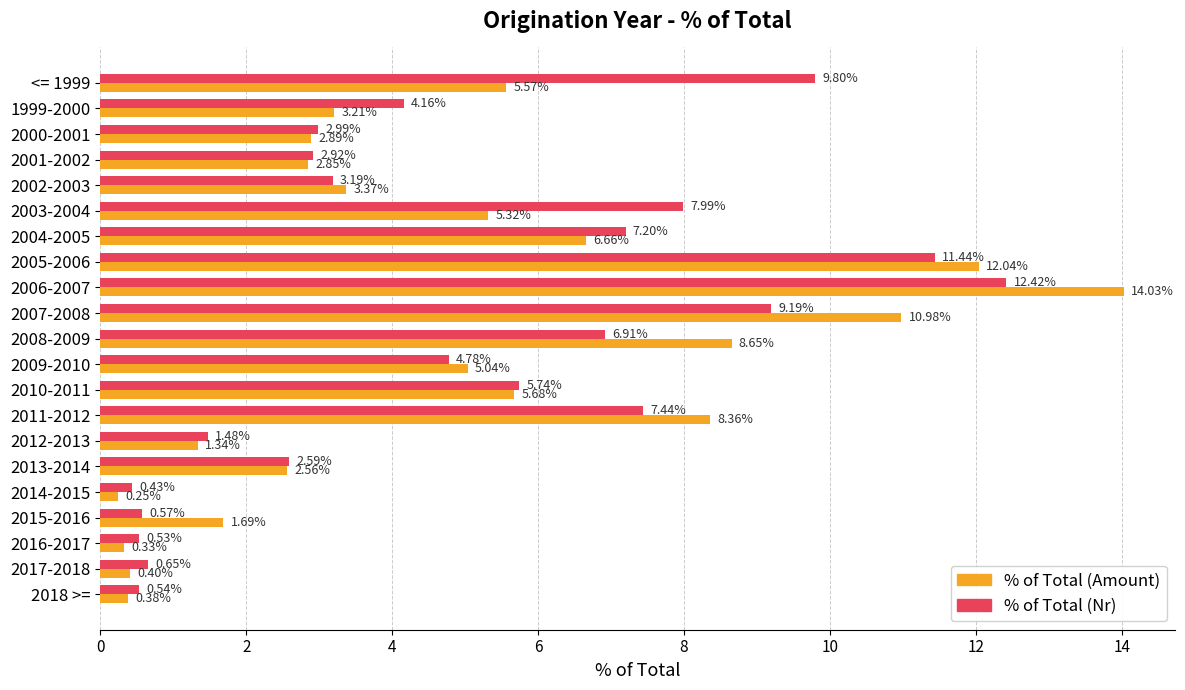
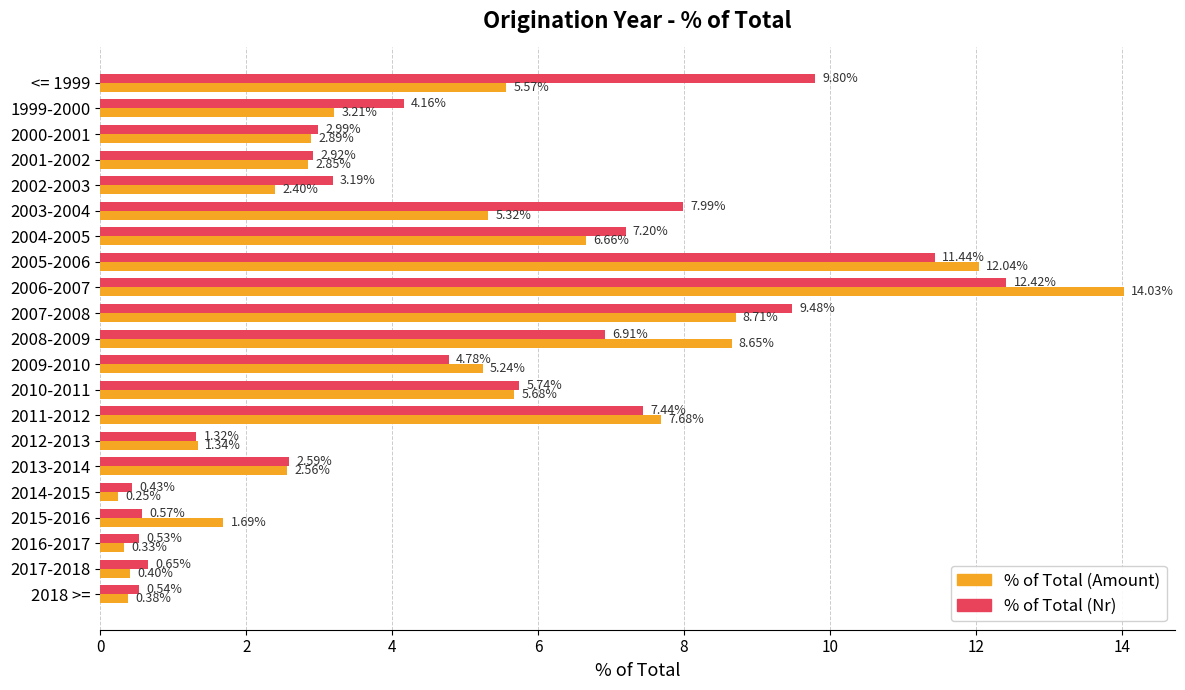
% of Total (Amount), 2002-2003: 3.37% -> 2.40%
% of Total (Nr), 2007-2008: 9.19% -> 9.48%
% of Total (Amount), 2007-2008: 10.98% -> 8.71%
% of Total (Amount), 2009-2010: 5.04% -> 5.24%
% of Total (Amount), 2011-2012: 8.36% -> 7.68%
% of Total (Nr), 2012-2013: 1.48% -> 1.32%
